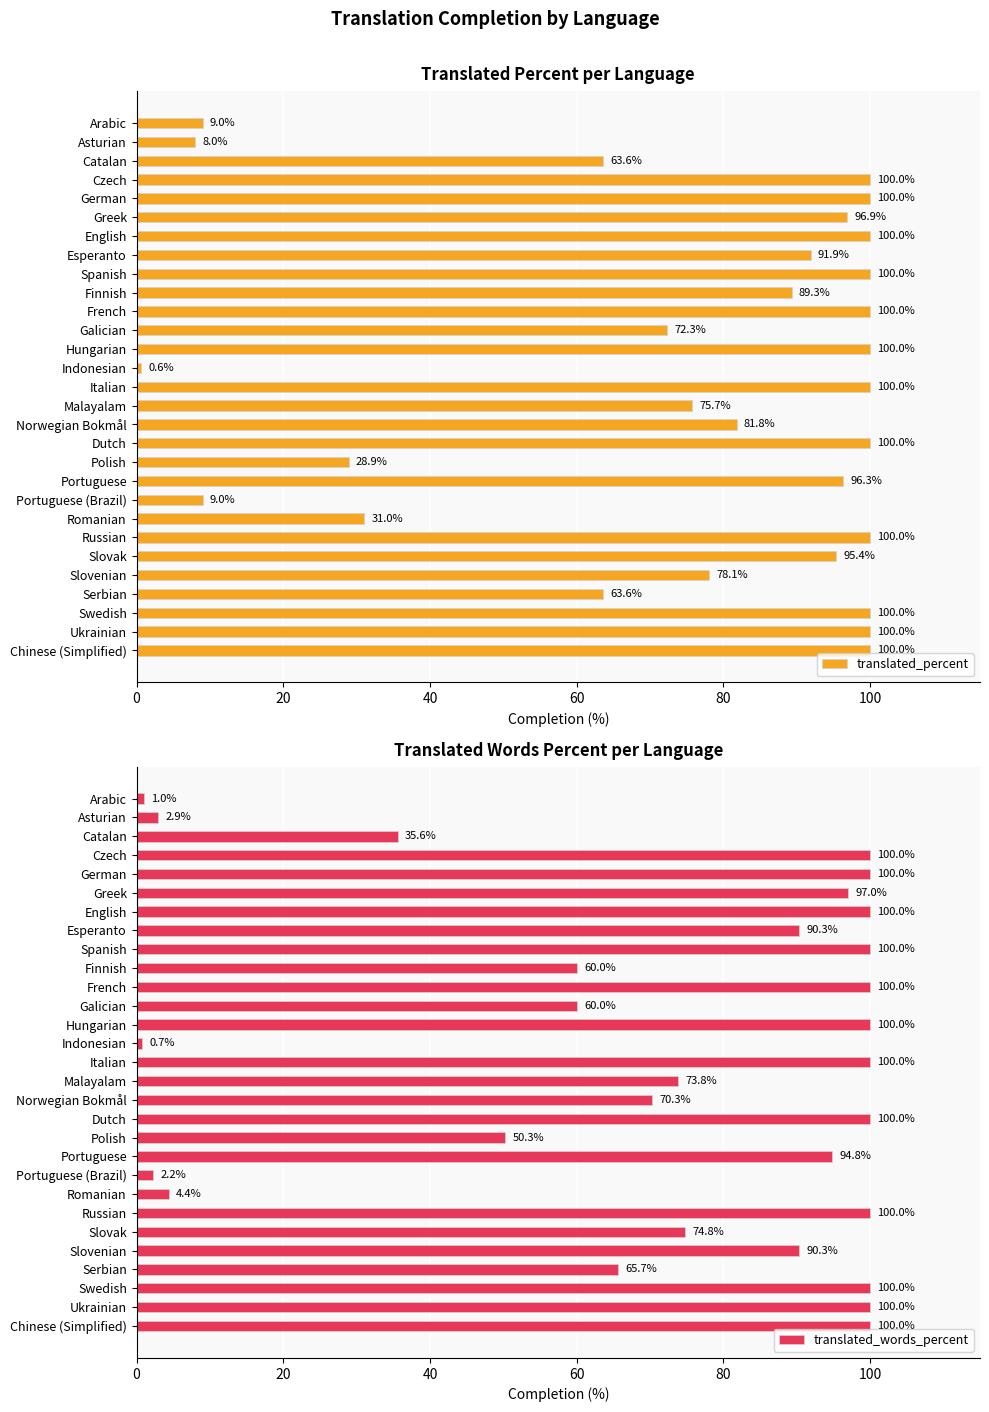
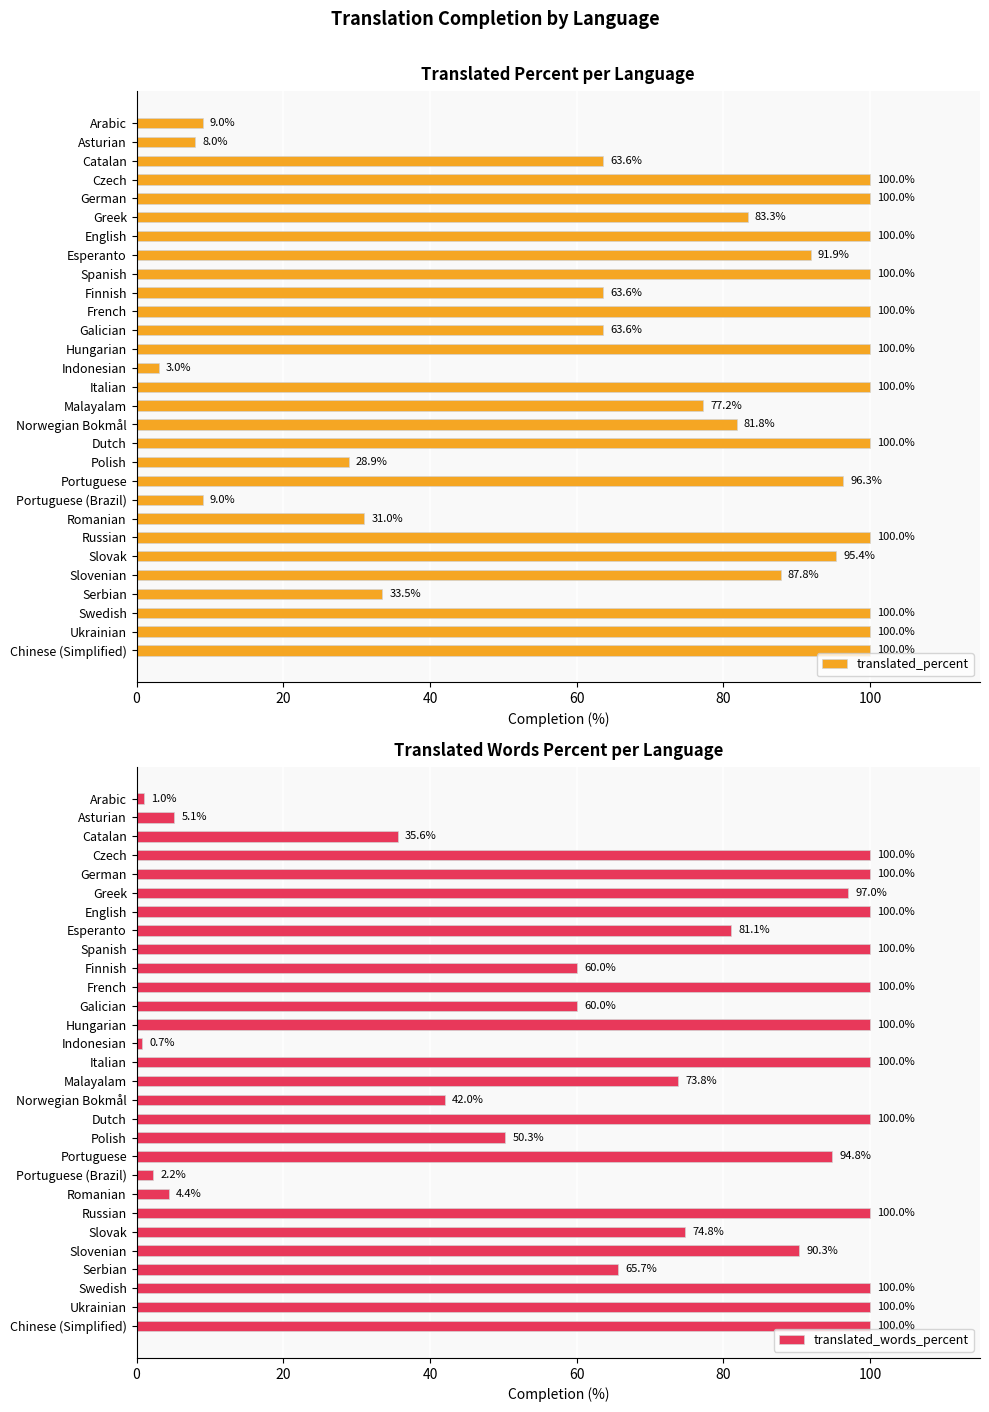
Translated Percent per Language, Greek: 96.9% -> 83.3%
Translated Percent per Language, Finnish: 89.3% -> 63.6%
Translated Percent per Language, Galician: 72.3% -> 63.6%
Translated Percent per Language, Indonesian: 0.6% -> 3.0%
Translated Percent per Language, Malayalam: 75.7% -> 77.2%
Translated Percent per Language, Slovenian: 78.1% -> 87.8%
Translated Percent per Language, Serbian: 63.6% -> 33.5%
Translated Words Percent per Language, Asturian: 2.9% -> 5.1%
Translated Words Percent per Language, Esperanto: 90.3% -> 81.1%
Translated Words Percent per Language, Norwegian Bokmål: 70.3% -> 42.0%
